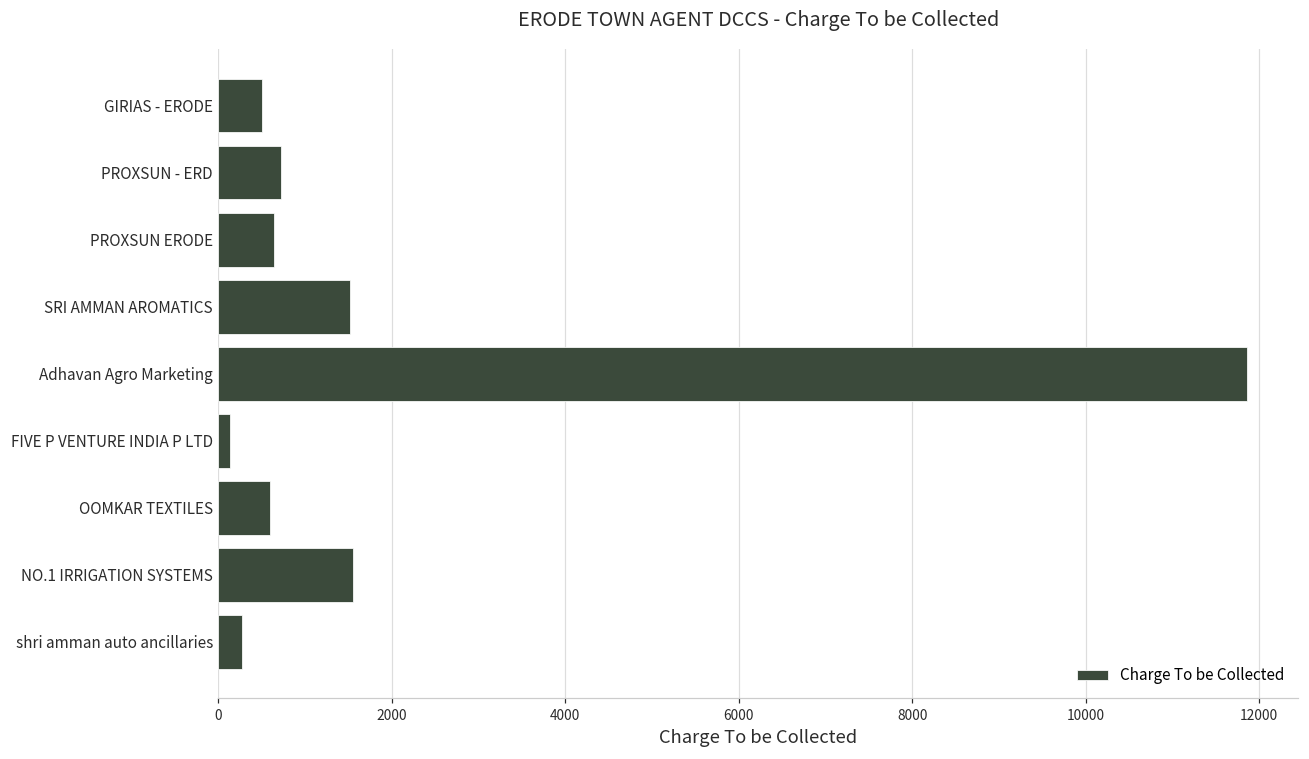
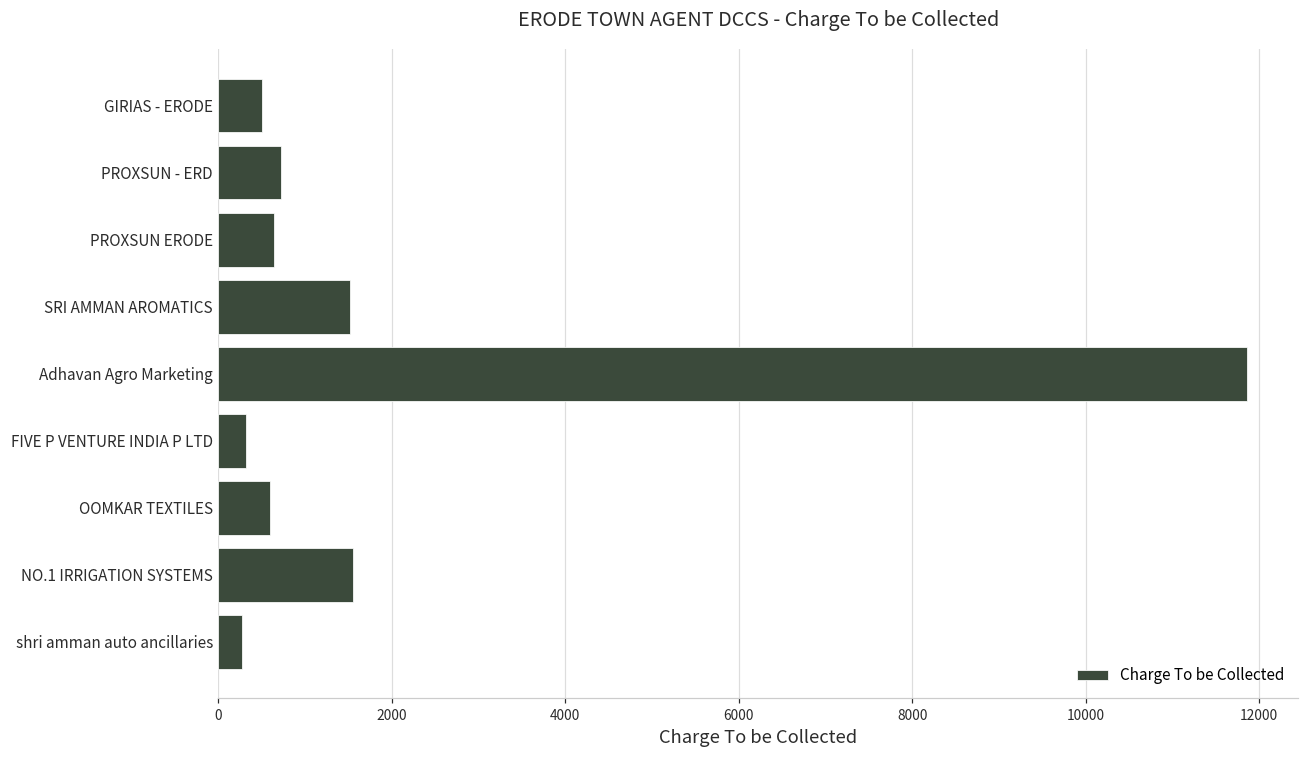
FIVE P VENTURE INDIA P LTD: 100 -> 300
